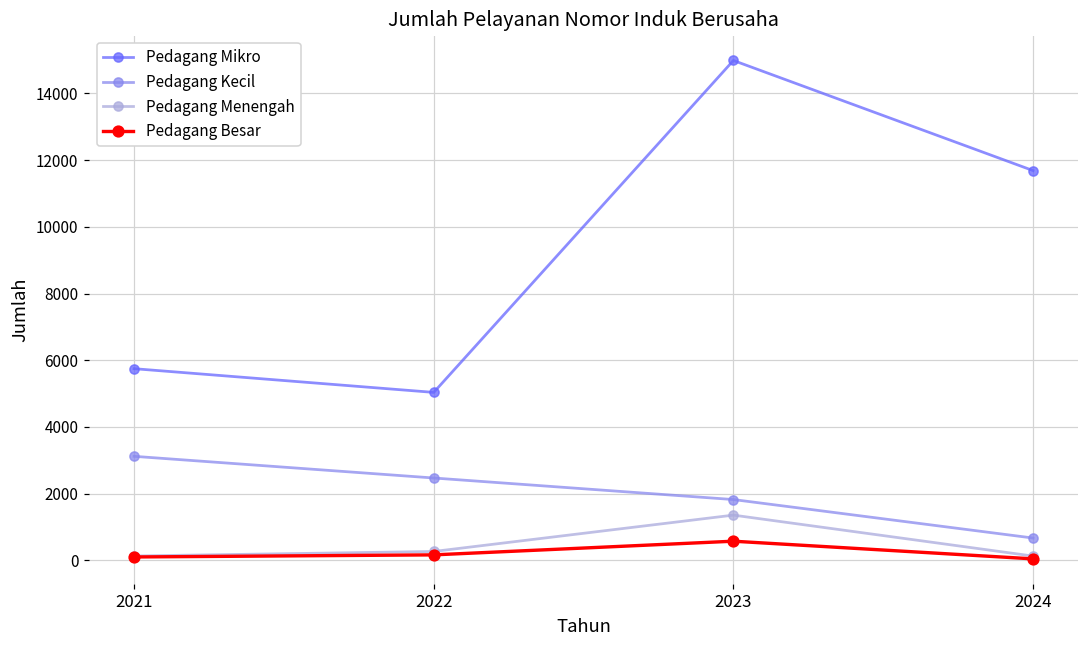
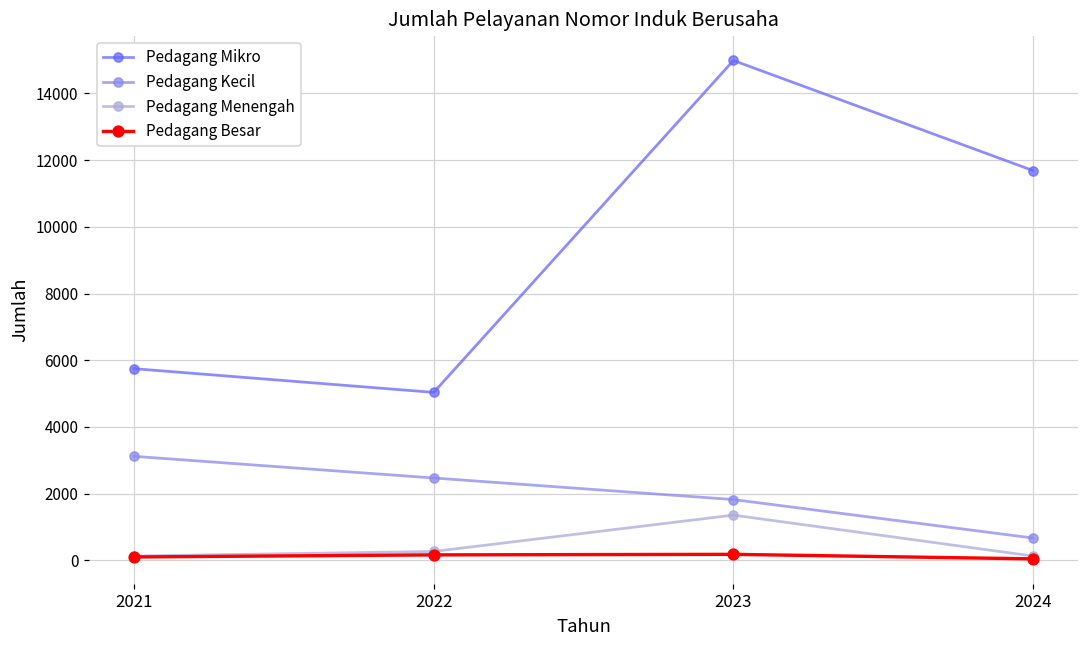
Pedagang Besar, 2023: 600 -> 200
